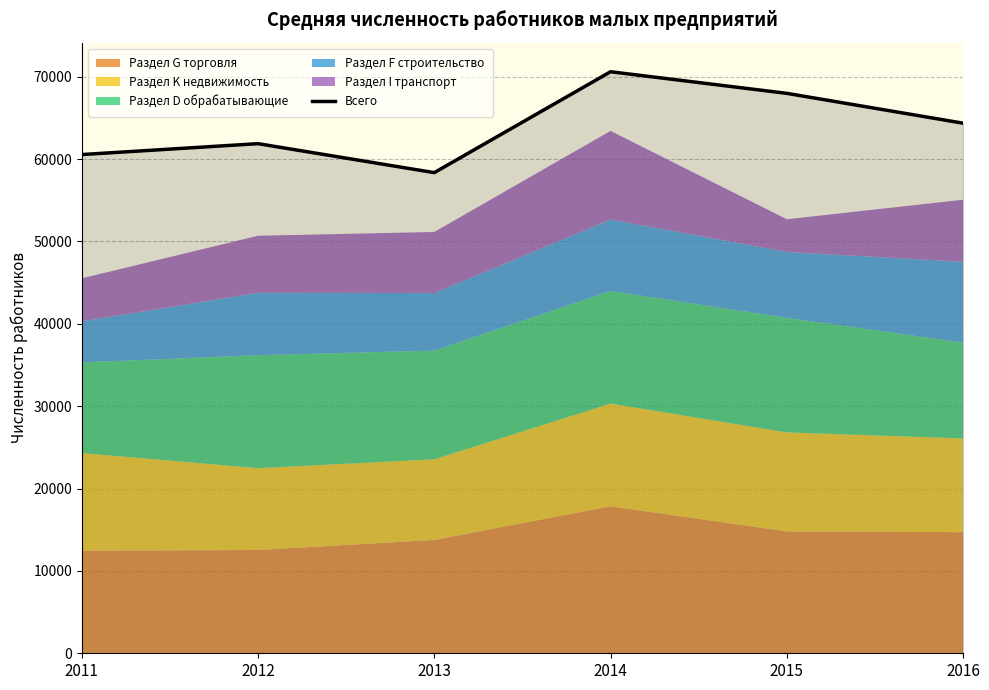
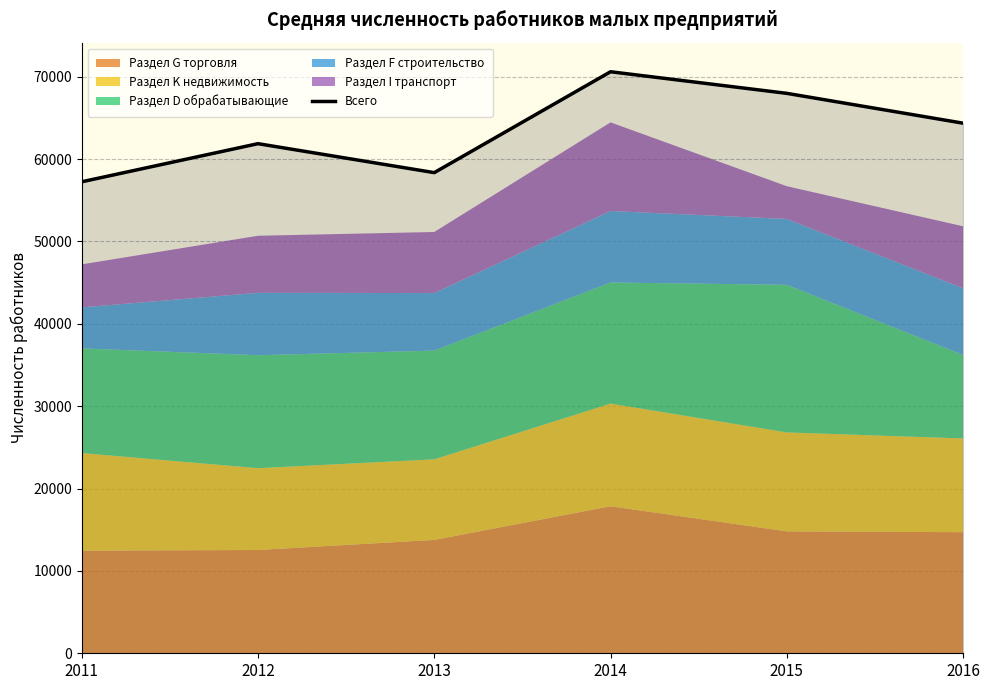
Всего, 2011: 61000 -> 57000
Раздел D обрабатывающие, 2011: 11000 -> 13000
Раздел D обрабатывающие, 2014: 14000 -> 15000
Раздел D обрабатывающие, 2015: 14000 -> 18000
Раздел D обрабатывающие, 2016: 12000 -> 10000
Раздел F строительство, 2016: 10000 -> 8000
